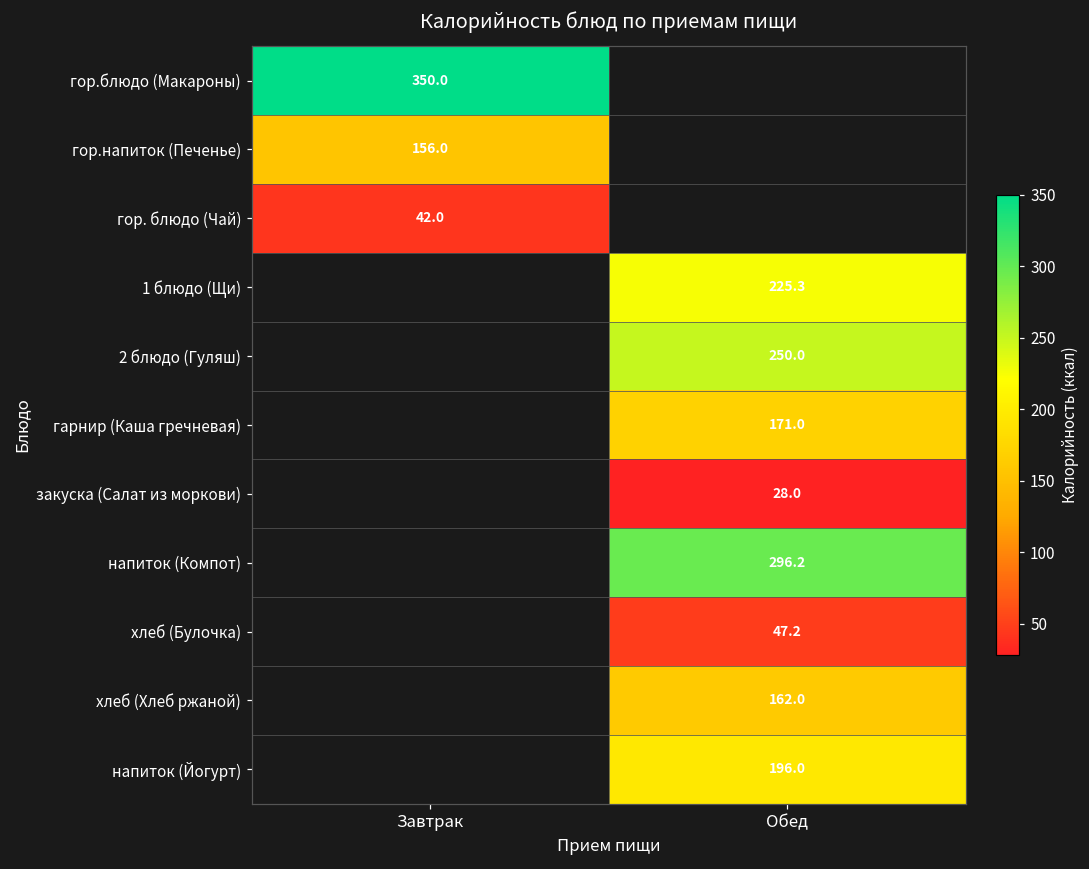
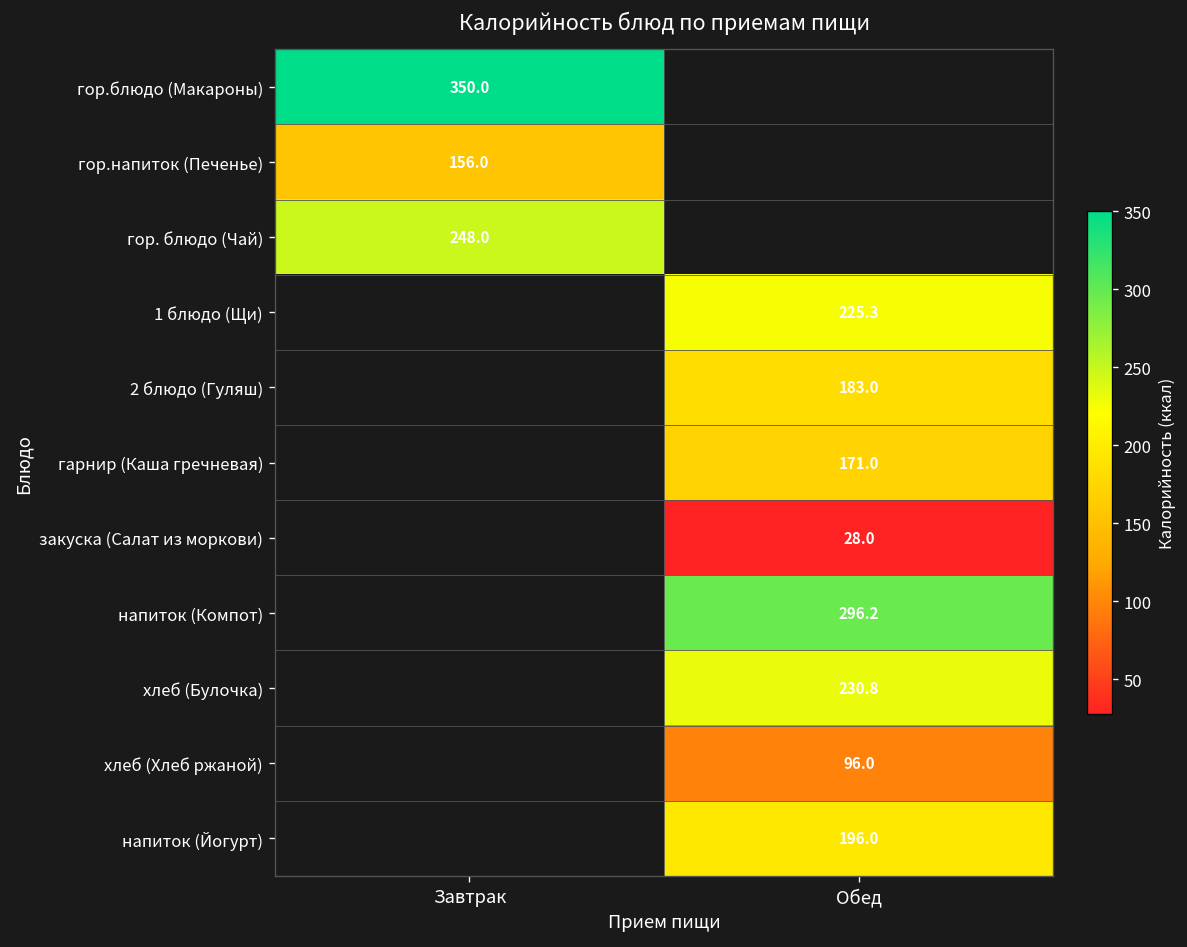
гор. блюдо (Чай), Завтрак: 42.0 -> 248.0
2 блюдо (Гуляш), Обед: 250.0 -> 183.0
хлеб (Булочка), Обед: 47.2 -> 230.8
хлеб (Хлеб ржаной), Обед: 162.0 -> 96.0
